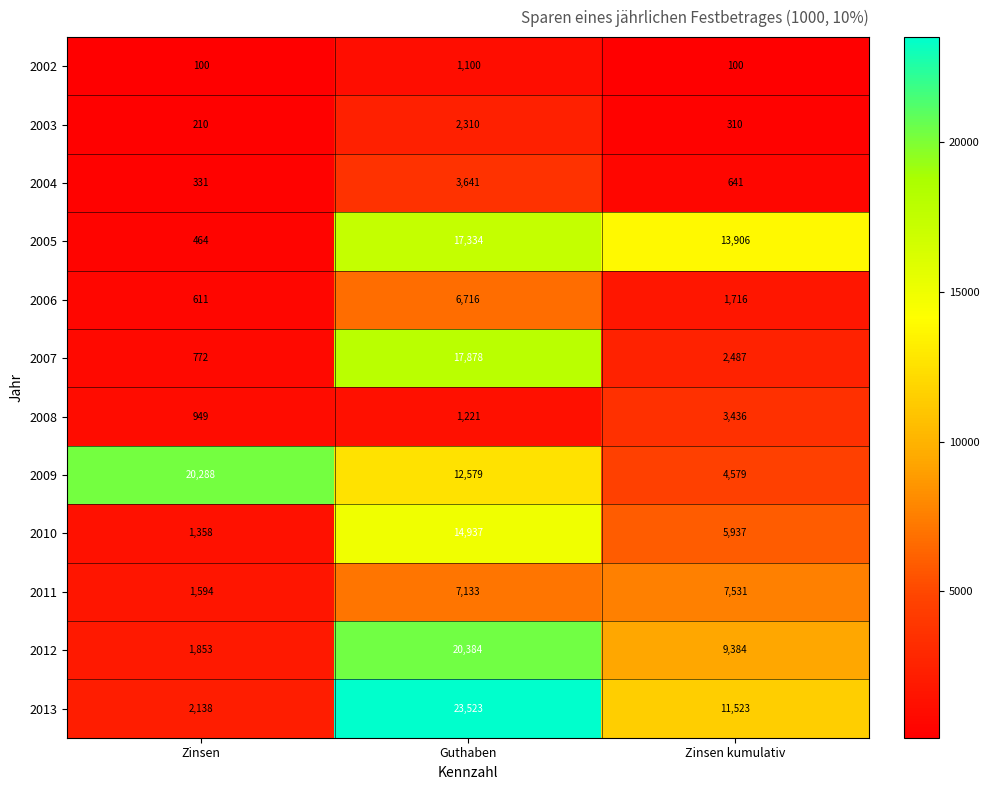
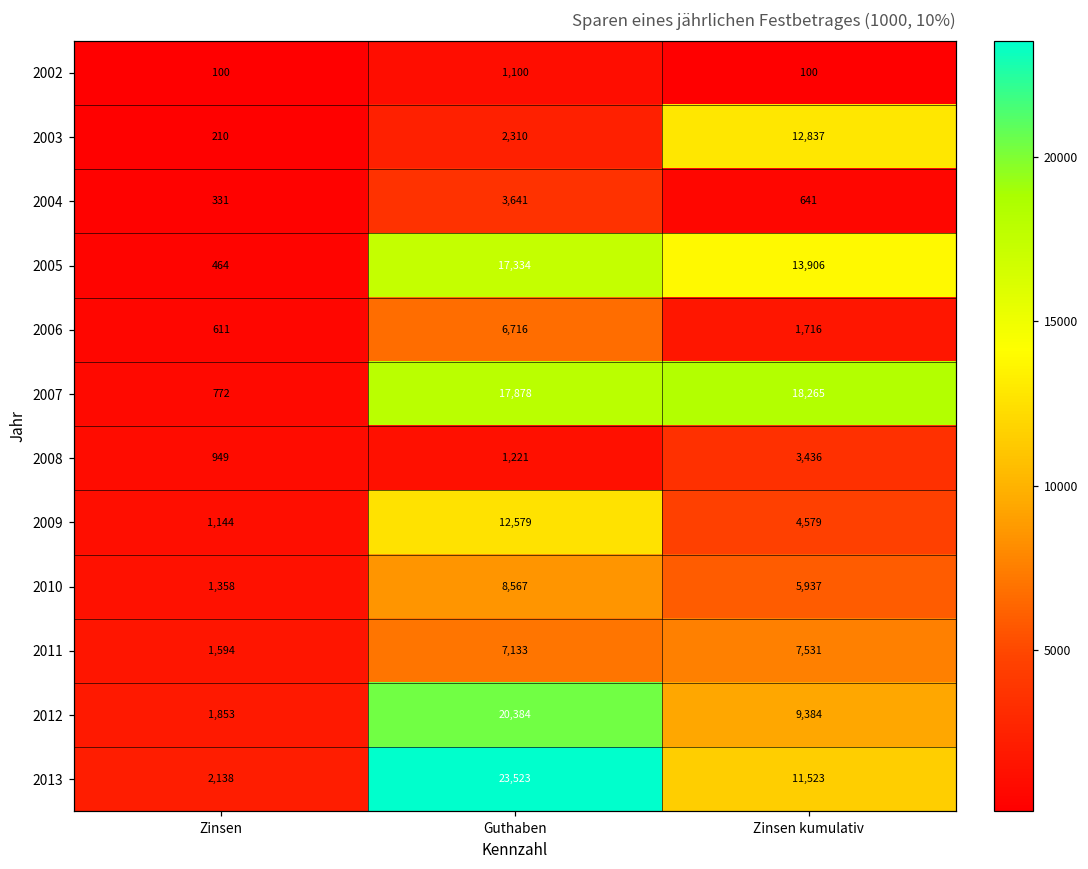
2003, Zinsen kumulativ: 310 -> 12,837
2007, Zinsen kumulativ: 2,487 -> 18,265
2009, Zinsen: 20,288 -> 1,144
2010, Guthaben: 14,937 -> 8,567
